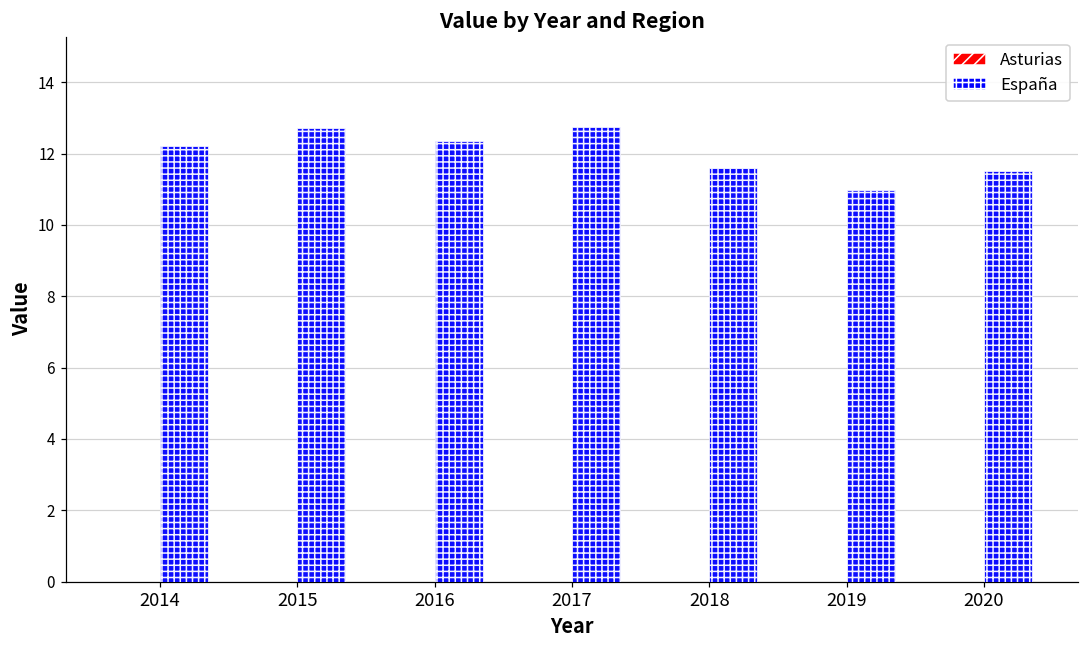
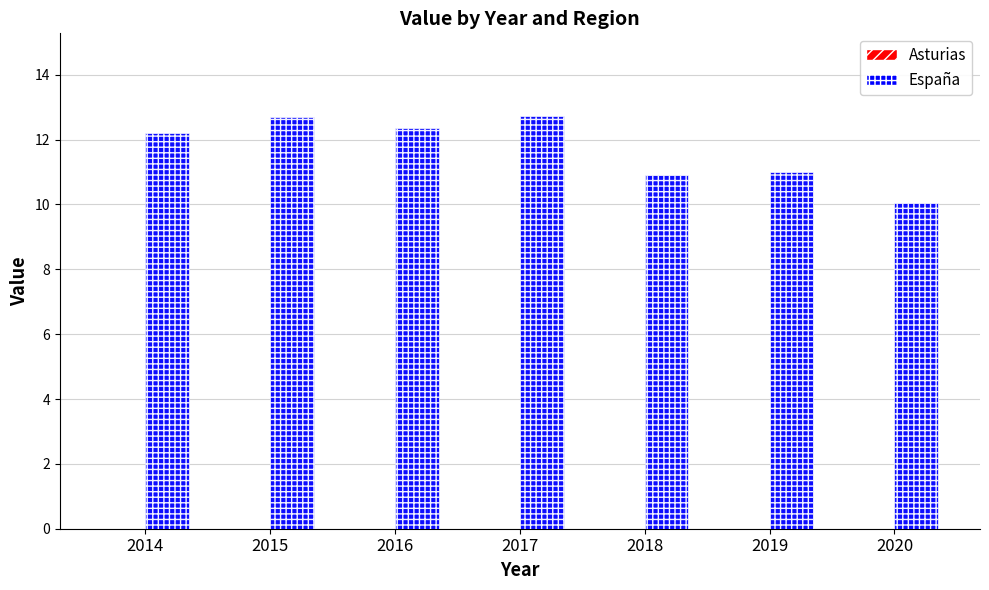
España, 2018: 11.6 -> 10.9
España, 2020: 11.5 -> 10.1
